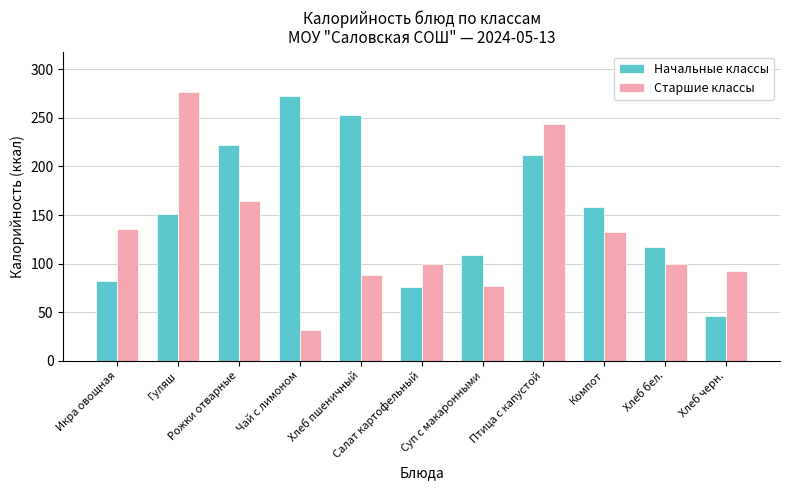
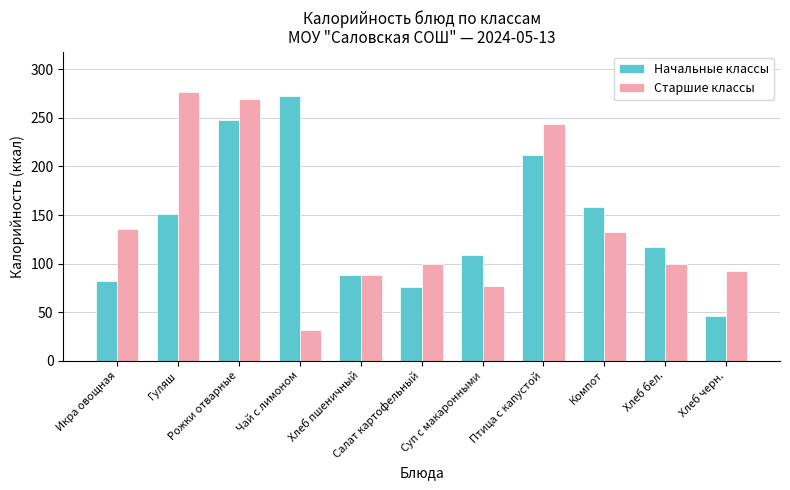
Начальные классы, Рожки отварные: 220 -> 250
Старшие классы, Рожки отварные: 160 -> 270
Начальные классы, Хлеб пшеничный: 250 -> 90
